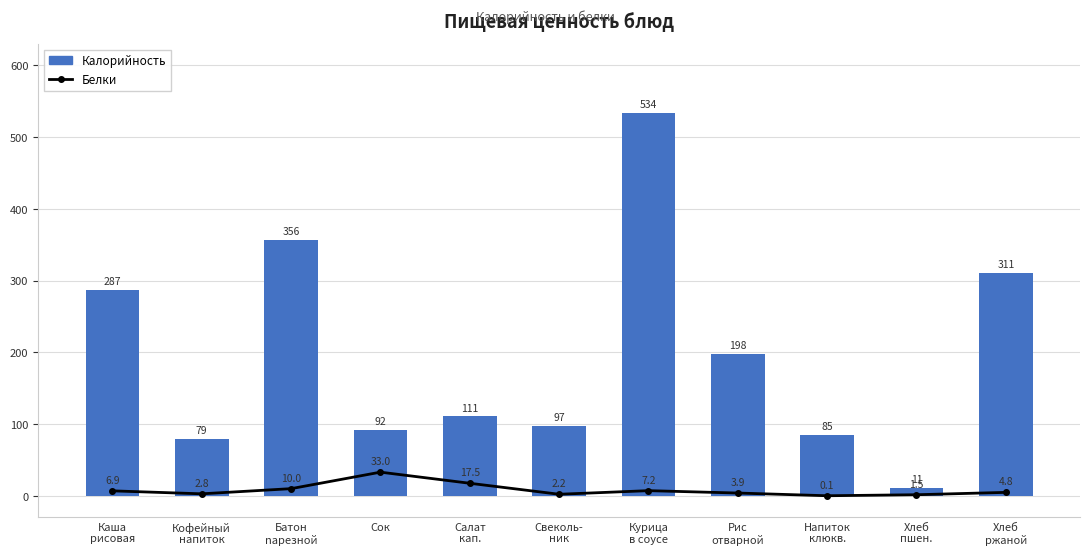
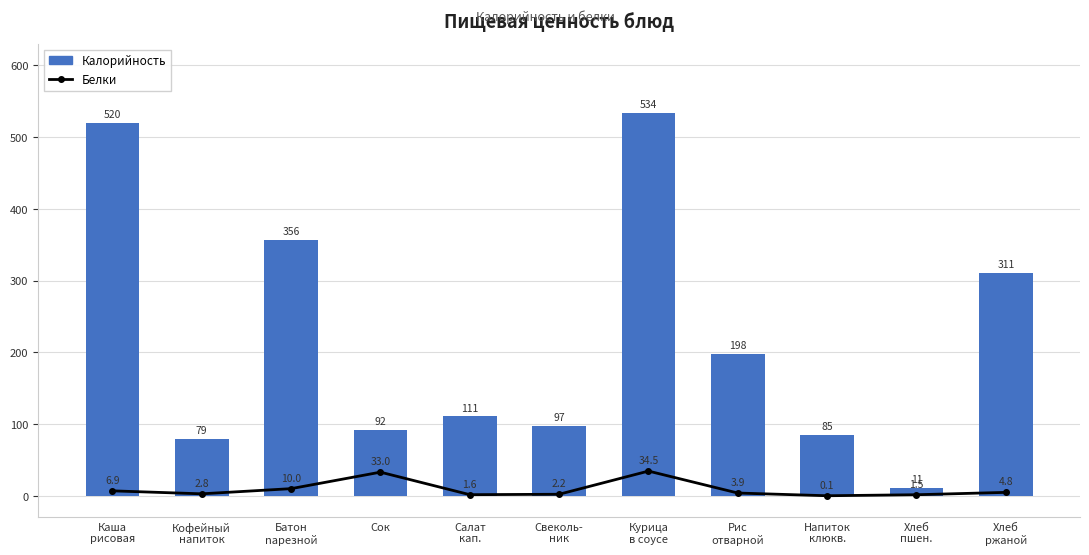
Калорийность, Каша рисовая: 287 -> 520
Белки, Салат кап.: 17.5 -> 1.6
Белки, Курица в соусе: 7.2 -> 34.5
